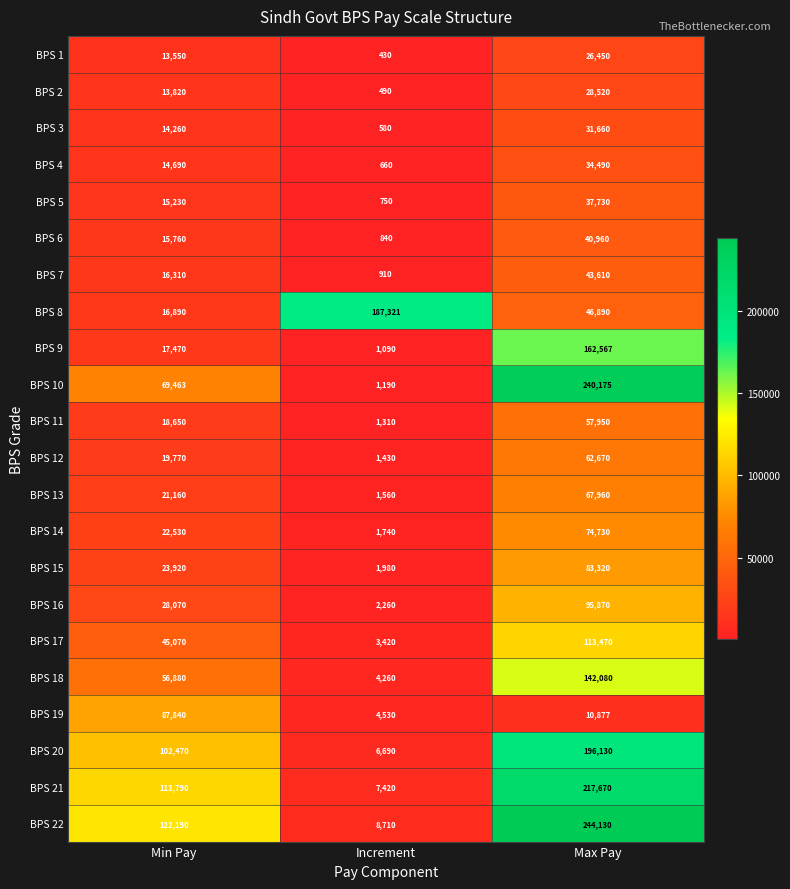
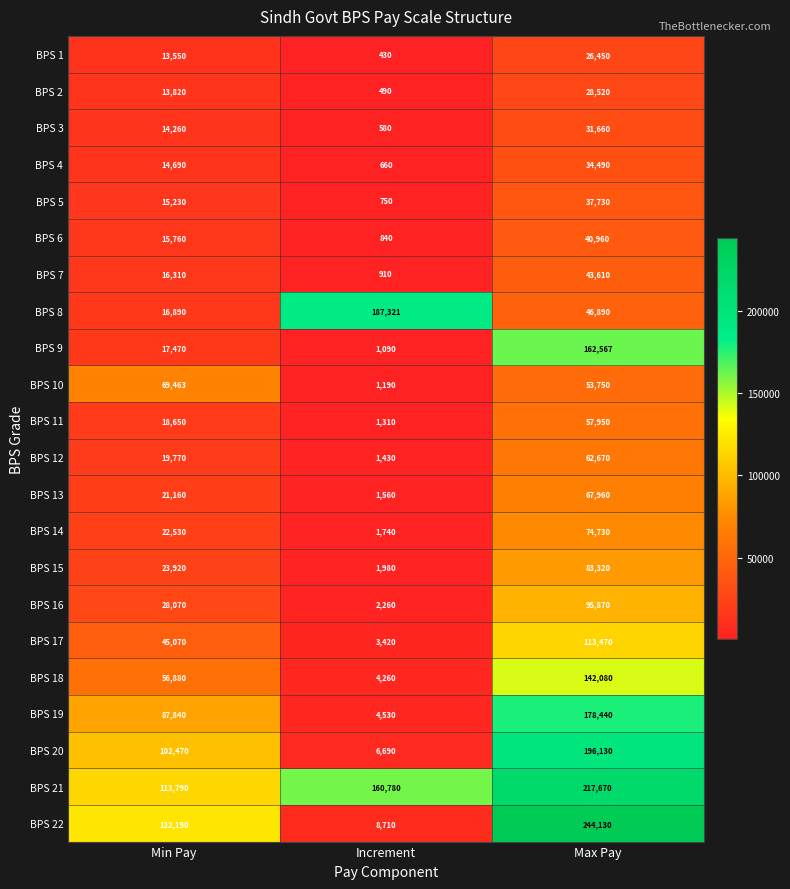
BPS 10, Max Pay: 240,175 -> 53,750
BPS 19, Max Pay: 10,877 -> 178,440
BPS 21, Increment: 7,420 -> 160,780
